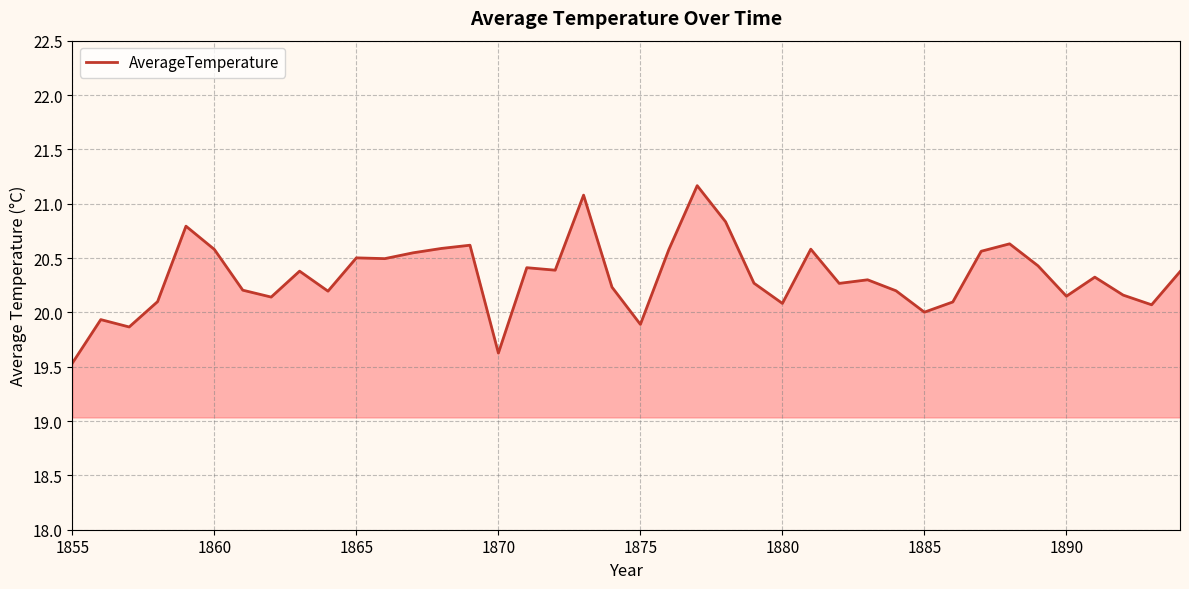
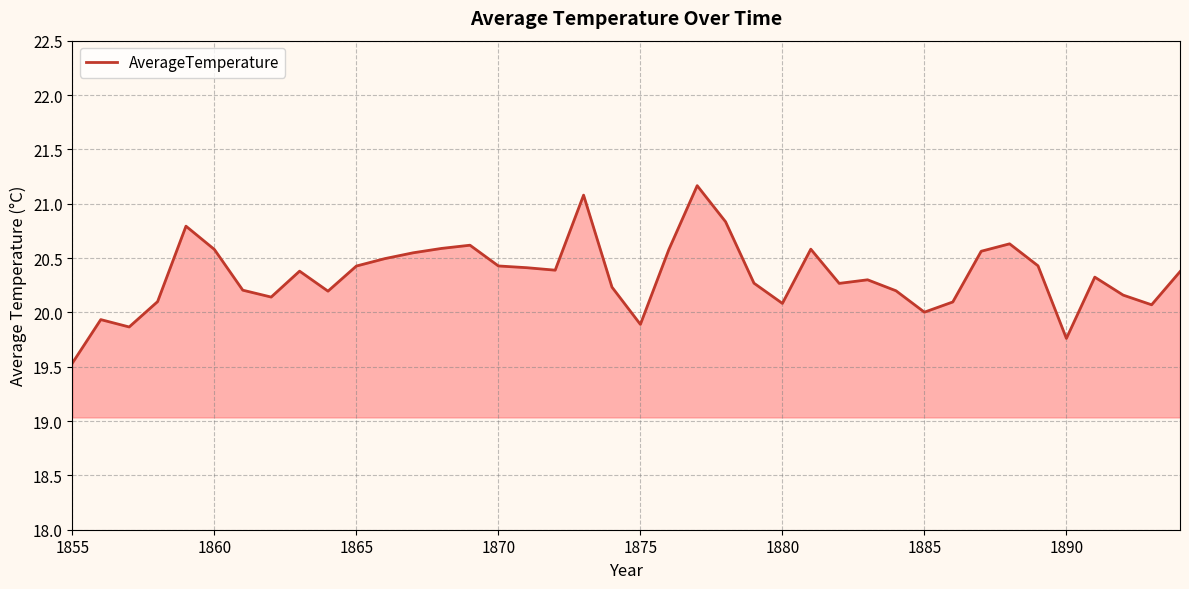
1865: 20.50 -> 20.43
1870: 19.63 -> 20.43
1890: 20.15 -> 19.76
